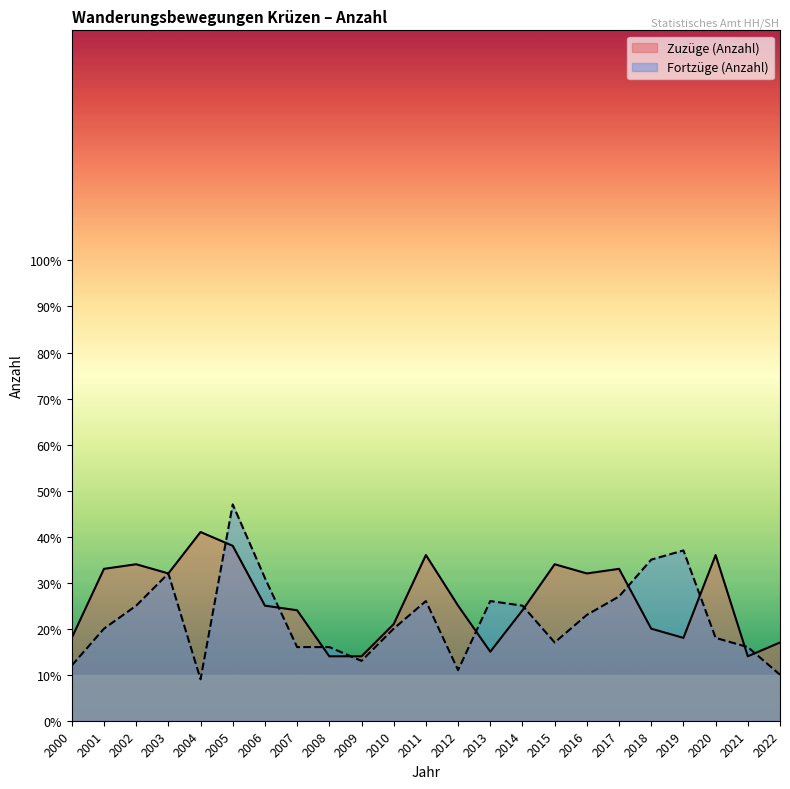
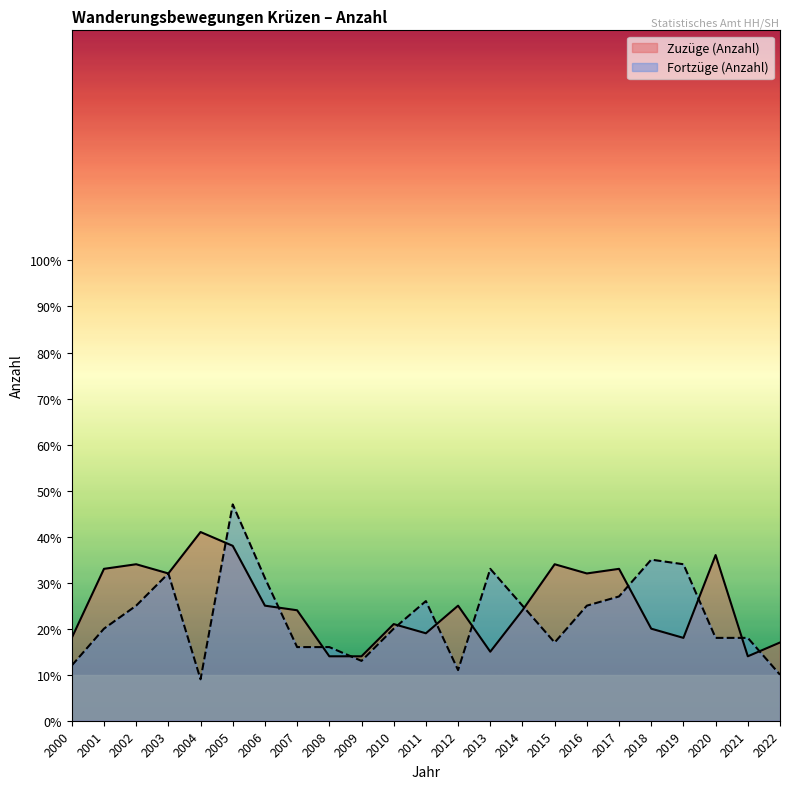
Zuzüge (Anzahl), 2011: 36% -> 19%
Fortzüge (Anzahl), 2013: 26% -> 33%
Fortzüge (Anzahl), 2016: 23% -> 25%
Fortzüge (Anzahl), 2019: 37% -> 34%
Fortzüge (Anzahl), 2021: 16% -> 18%
